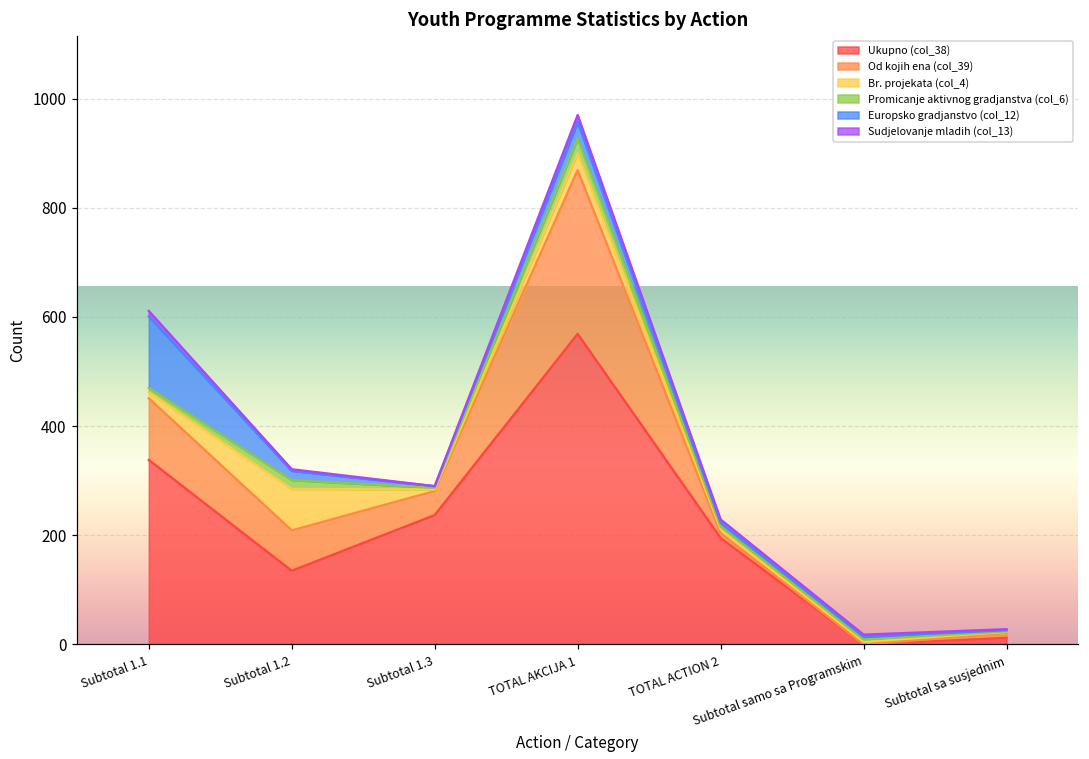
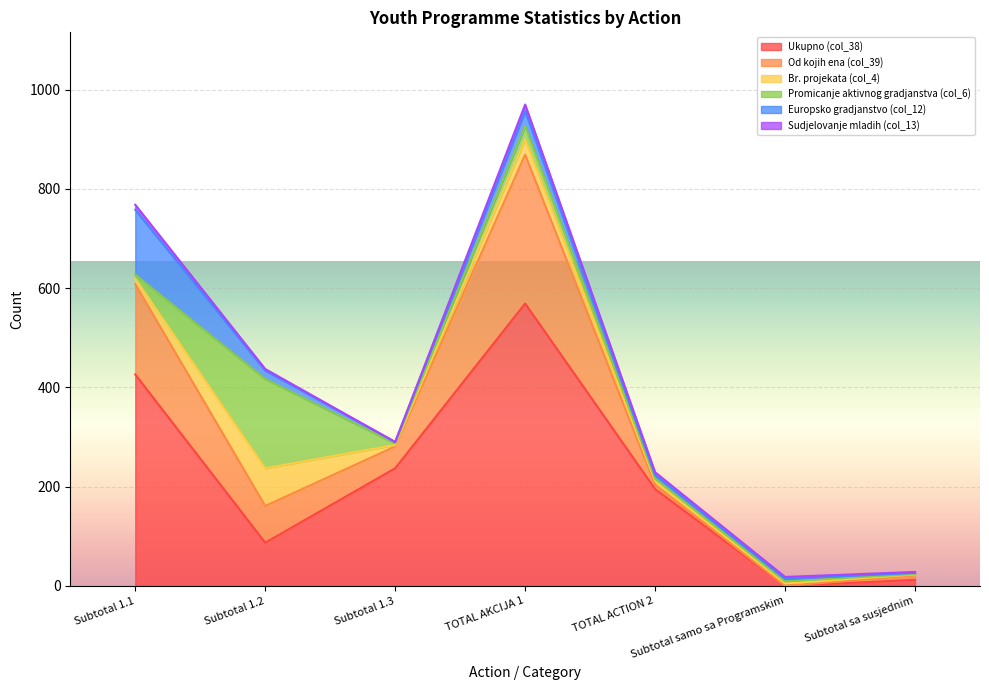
Ukupno (col_38), Subtotal 1.1: 340 -> 430
Od kojih ena (col_39), Subtotal 1.1: 110 -> 180
Ukupno (col_38), Subtotal 1.2: 140 -> 90
Promicanje aktivnog gradjanstva (col_6), Subtotal 1.2: 20 -> 180
